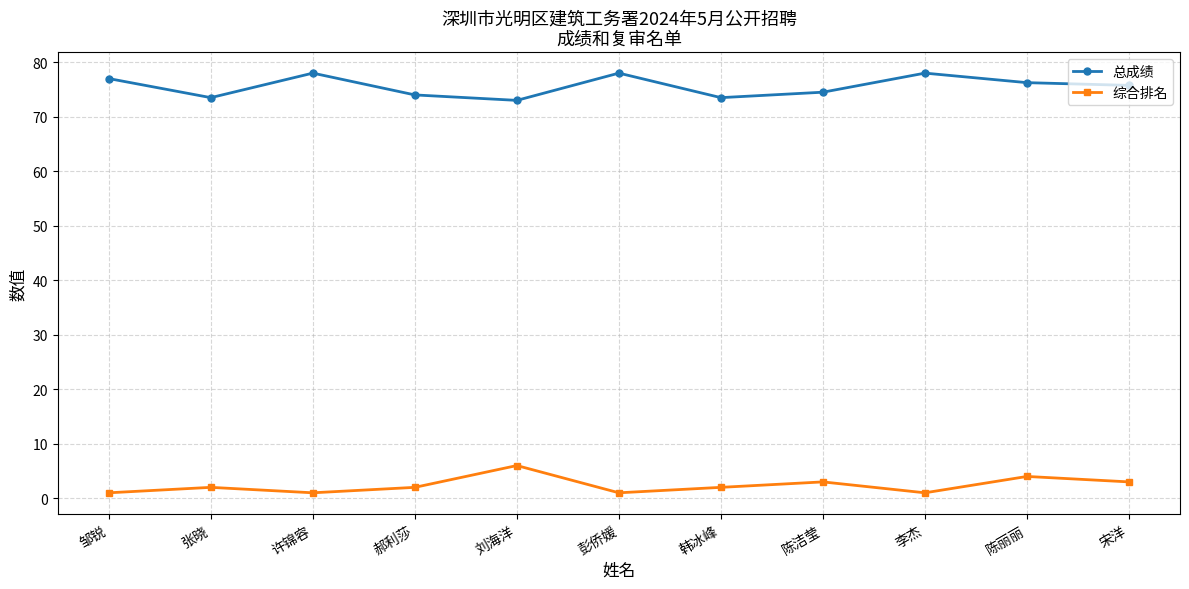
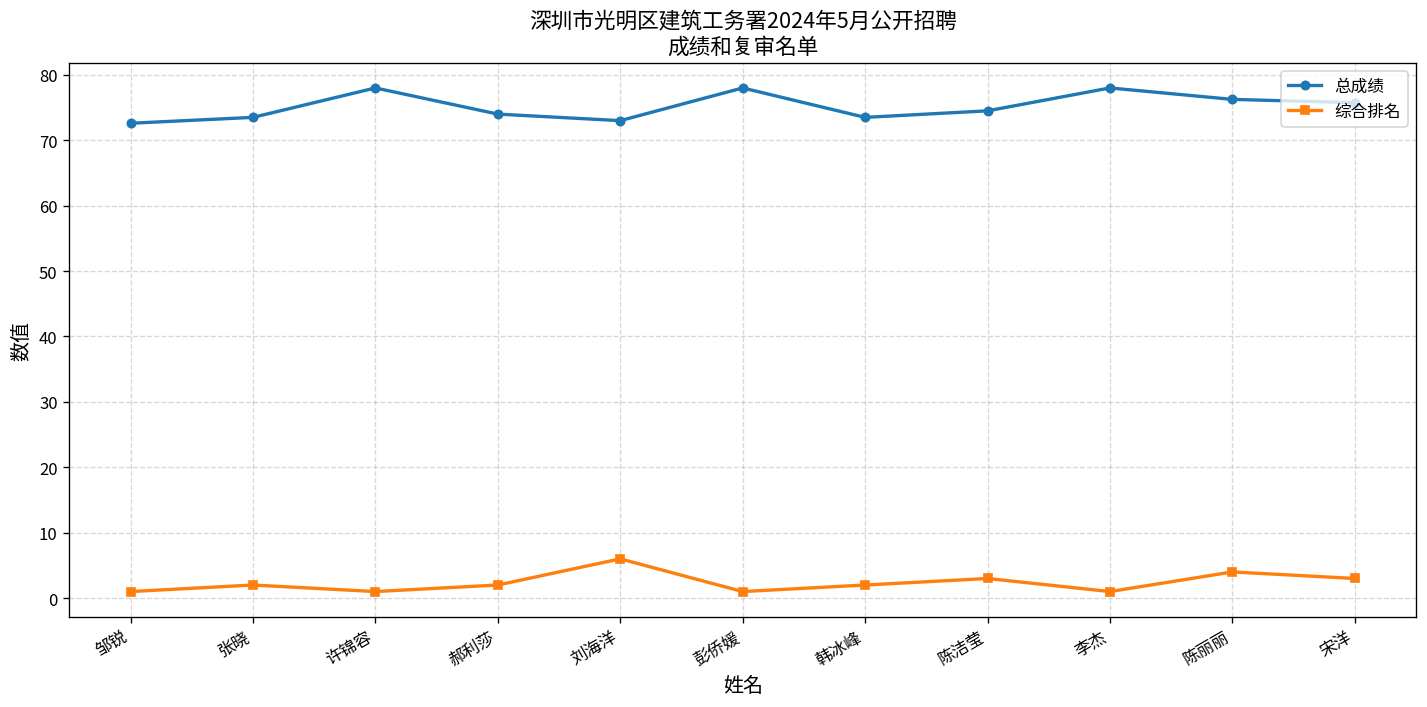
总成绩, 邹锐: 77 -> 73
